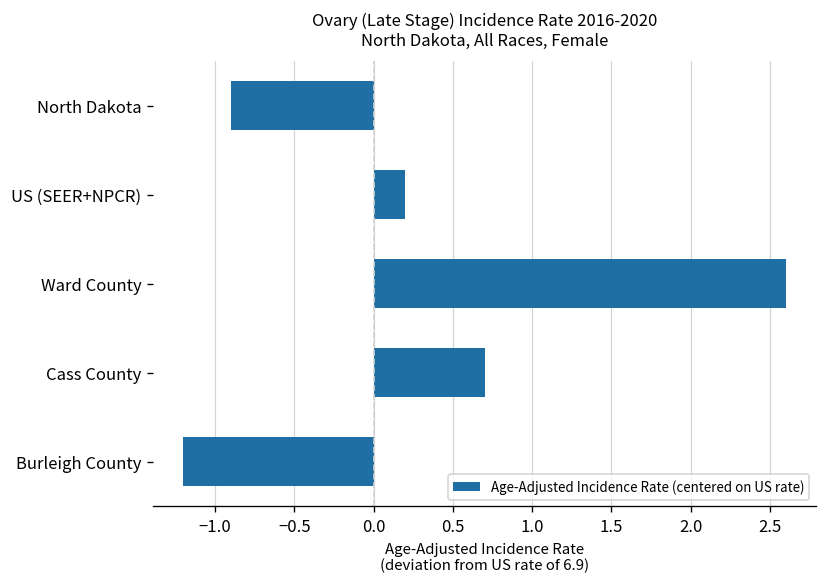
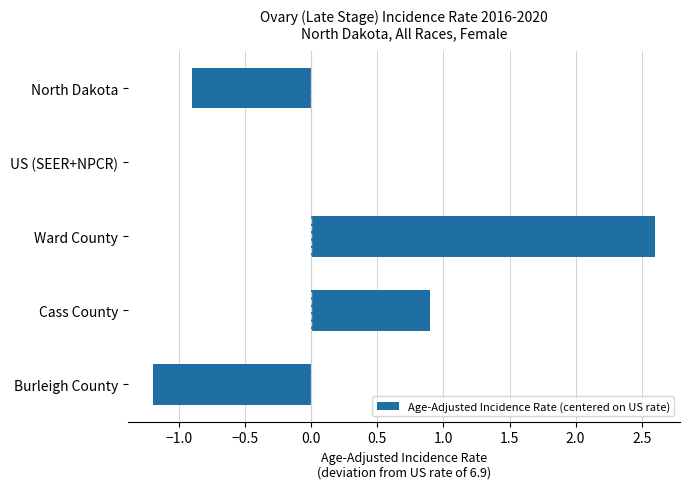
US (SEER+NPCR): 0.20 -> 0.00
Cass County: 0.70 -> 0.90
